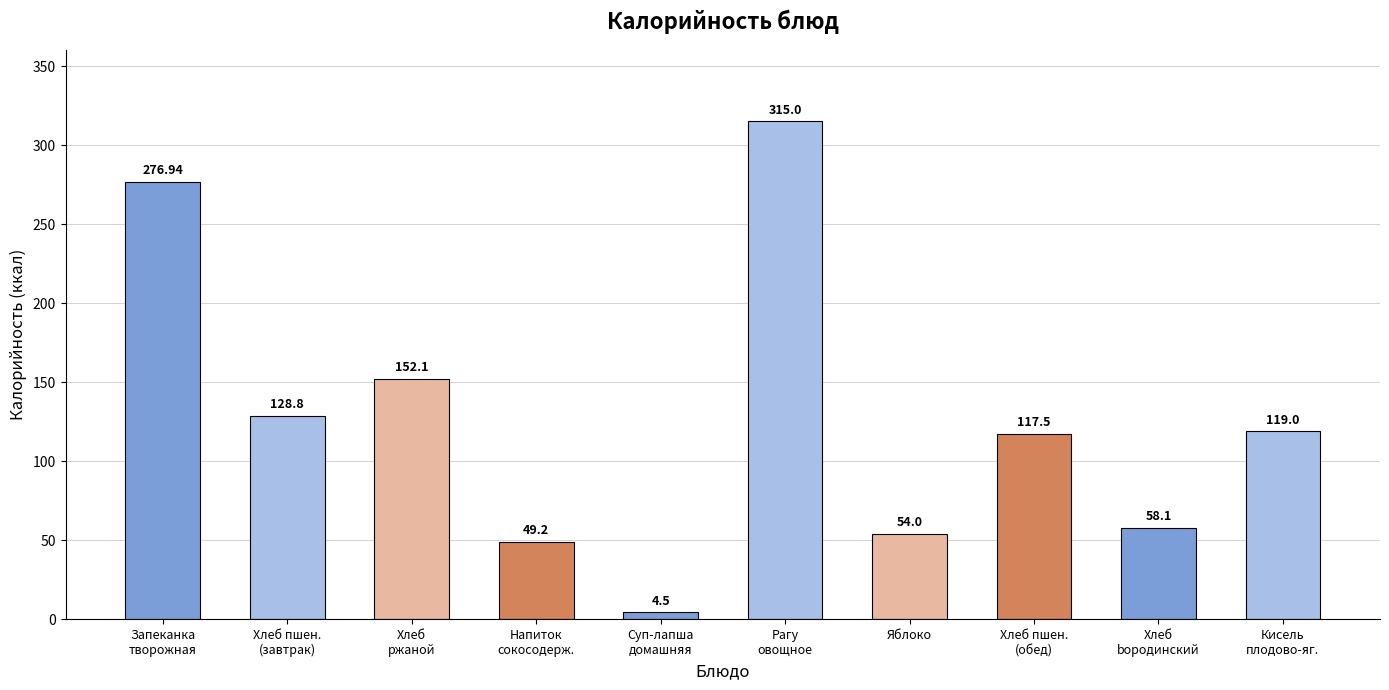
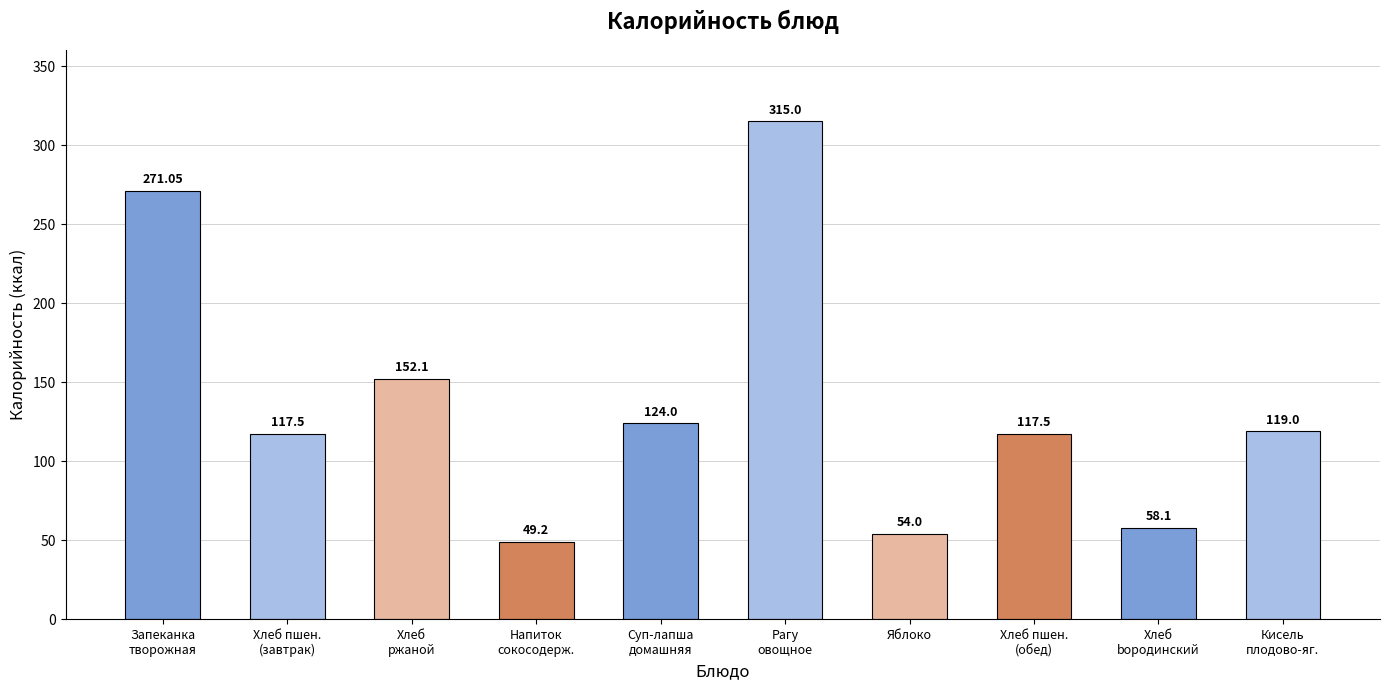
Запеканка творожная: 276.94 -> 271.05
Хлеб пшен. (завтрак): 128.8 -> 117.5
Суп-лапша домашняя: 4.5 -> 124.0
